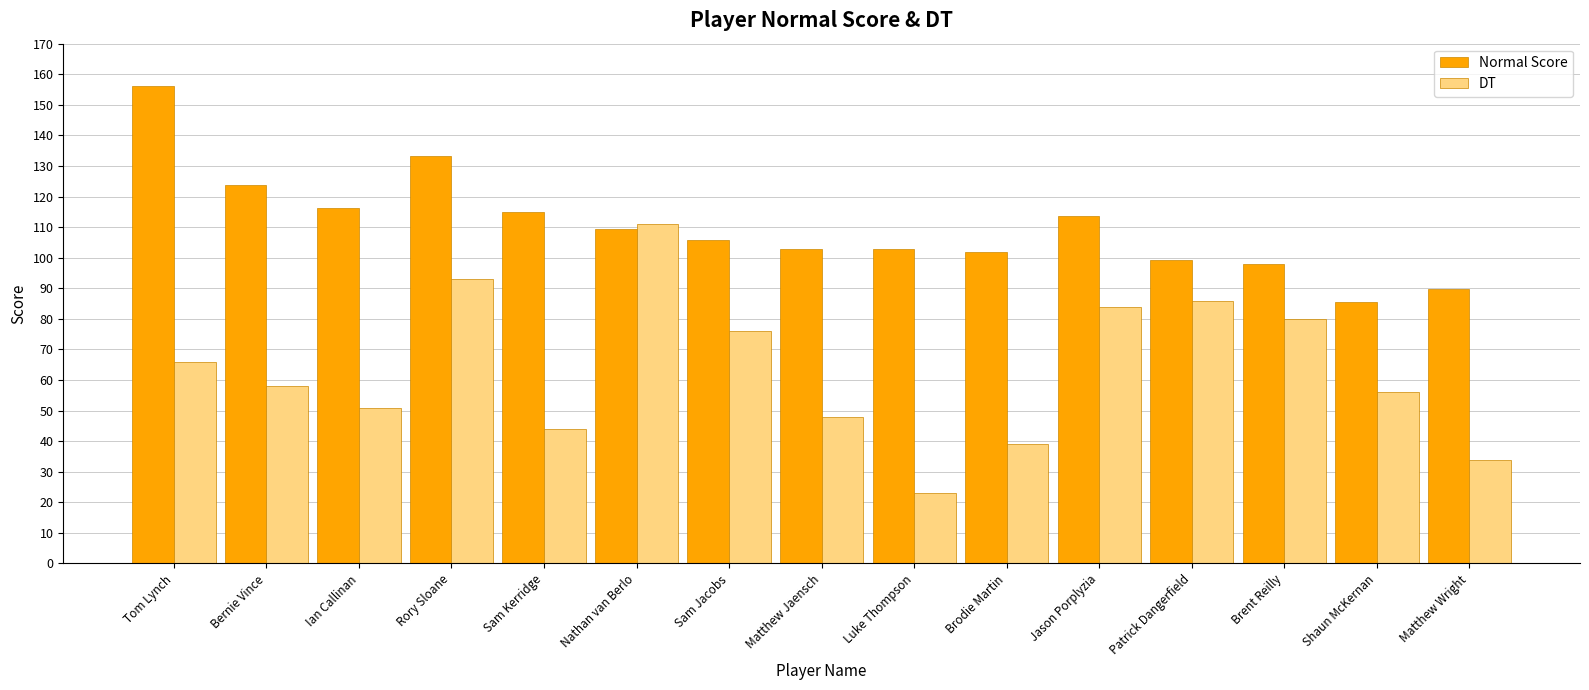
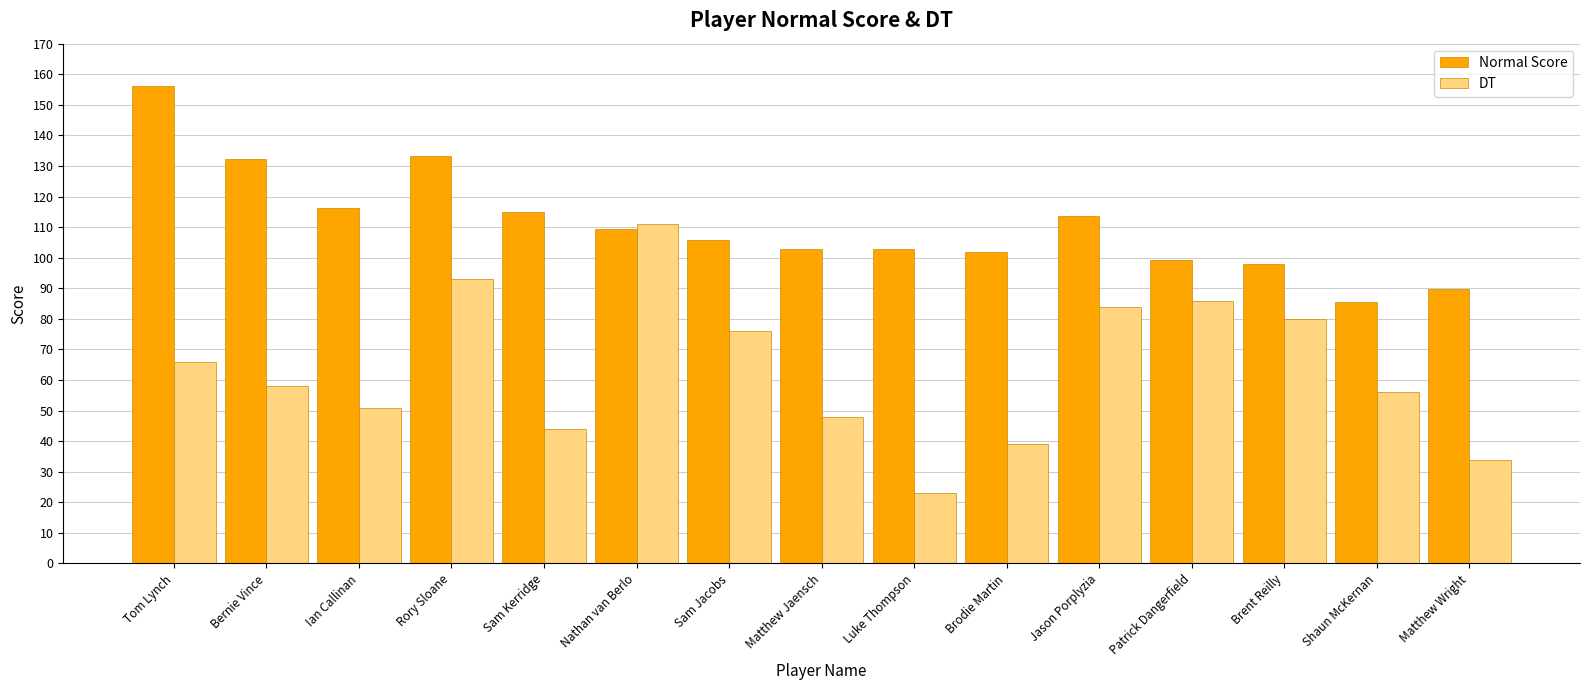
Normal Score, Bernie Vince: 124 -> 132
